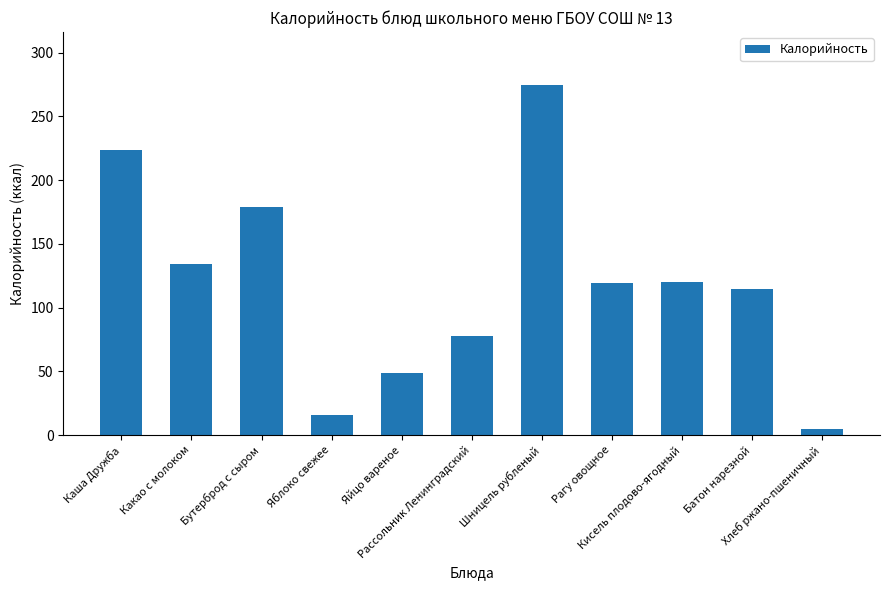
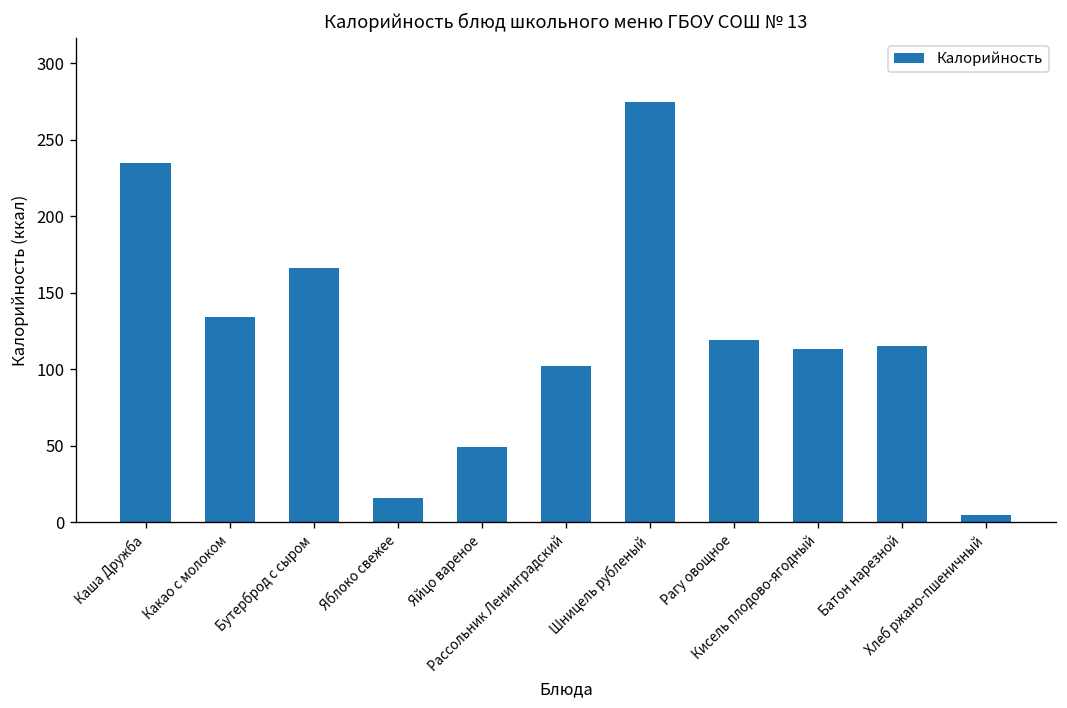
Каша Дружба: 224 -> 235
Бутерброд с сыром: 179 -> 166
Рассольник Ленинградский: 78 -> 102
Кисель плодово-ягодный: 120 -> 113
